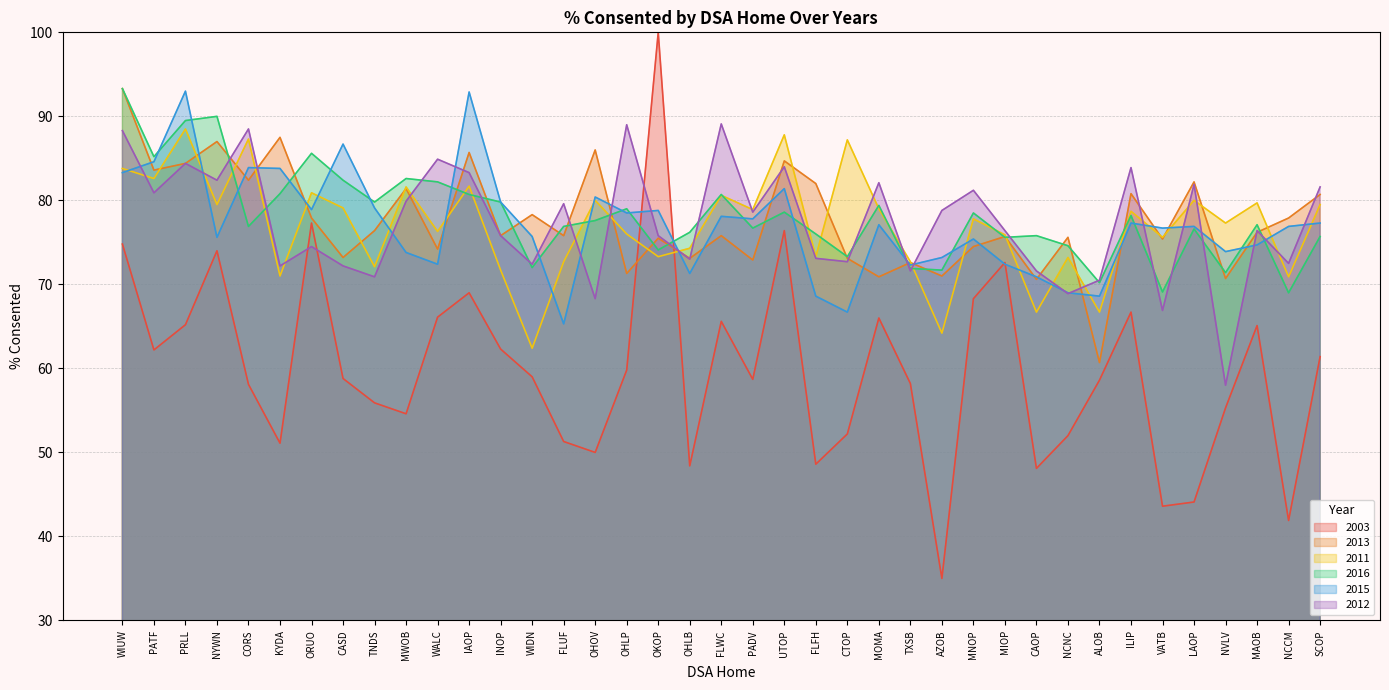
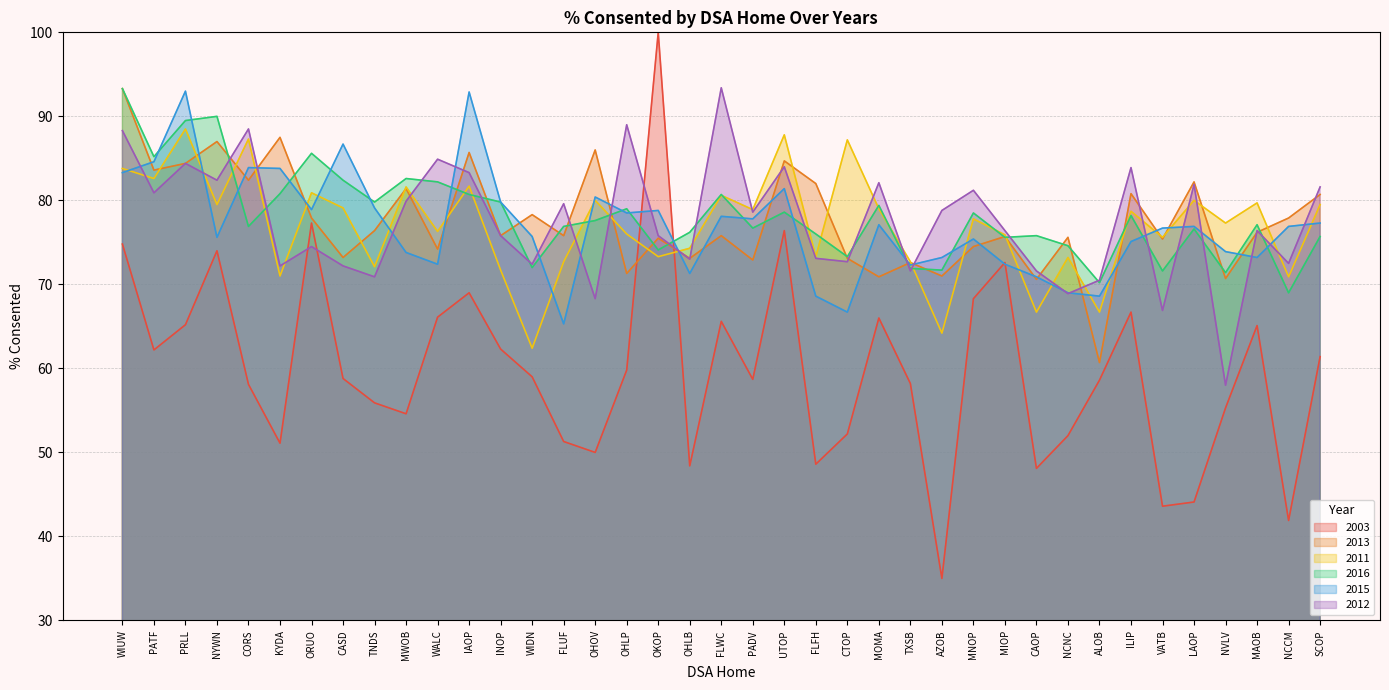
2012, FLWC: 89 -> 93
2015, ILIP: 77 -> 75
2016, VATB: 69 -> 72
2015, MAOB: 75 -> 73
